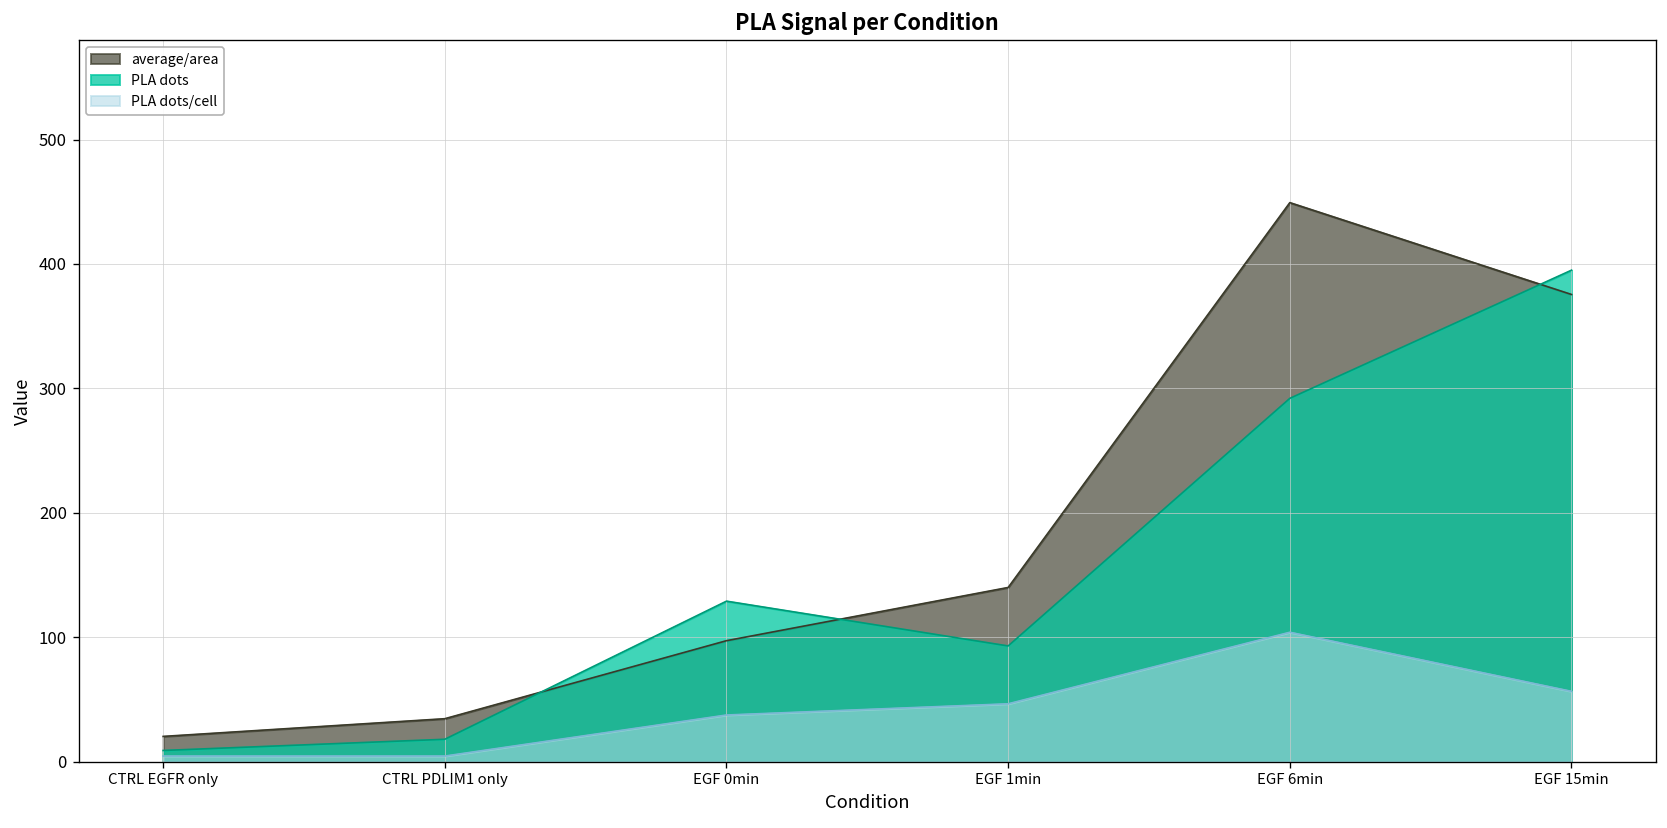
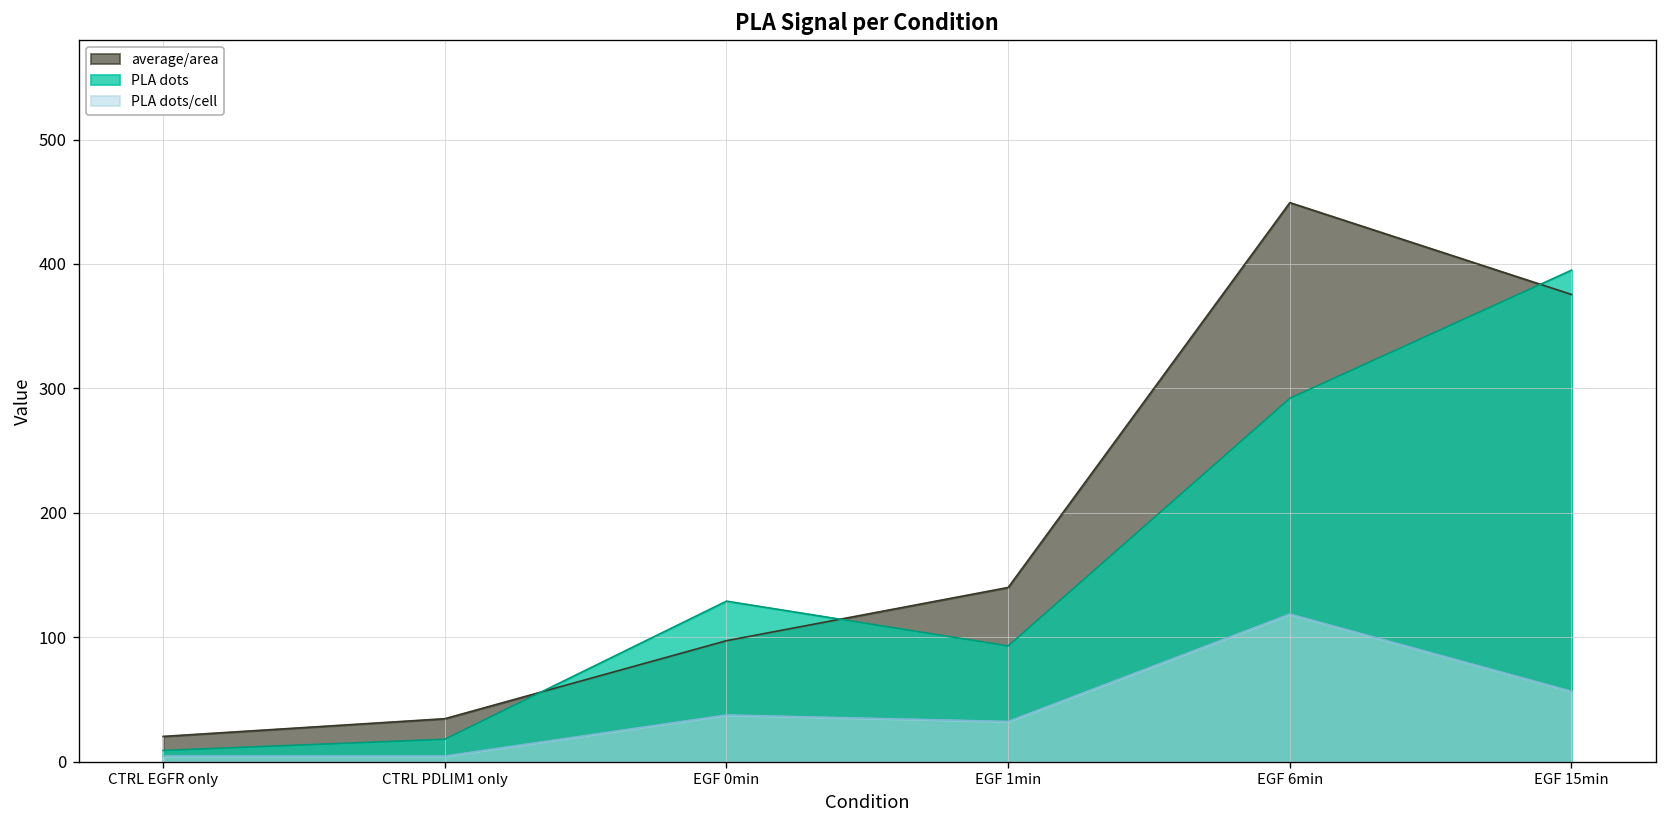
PLA dots/cell, EGF 1min: 47 -> 32
PLA dots/cell, EGF 6min: 104 -> 119
